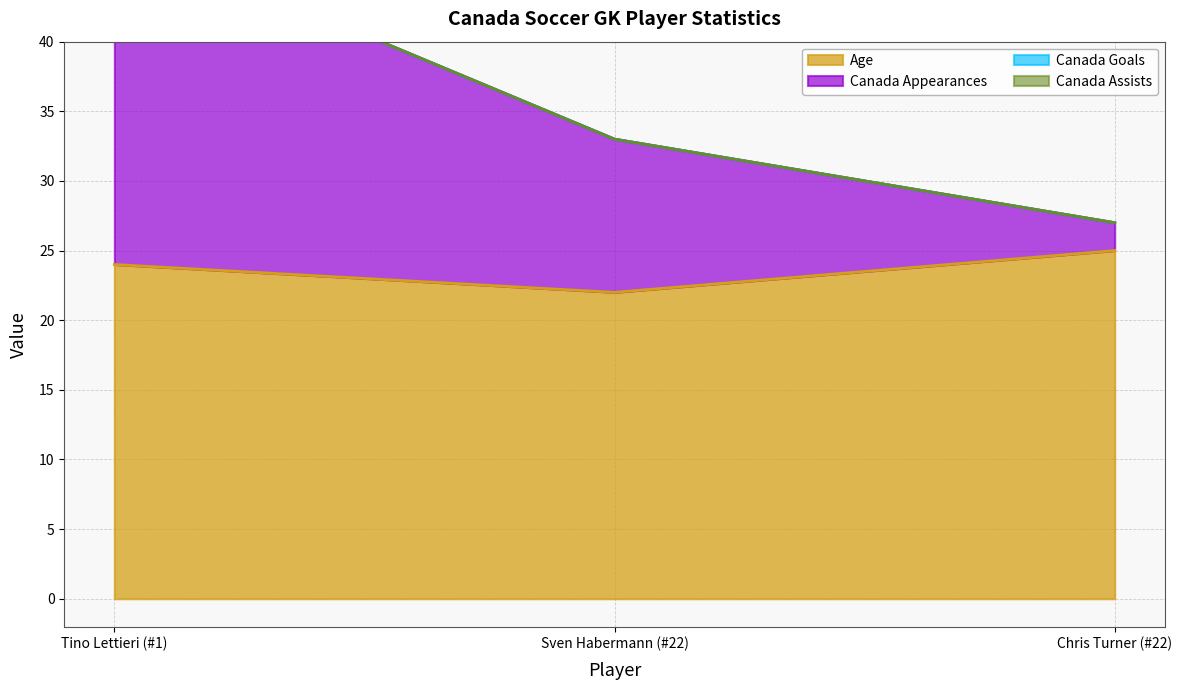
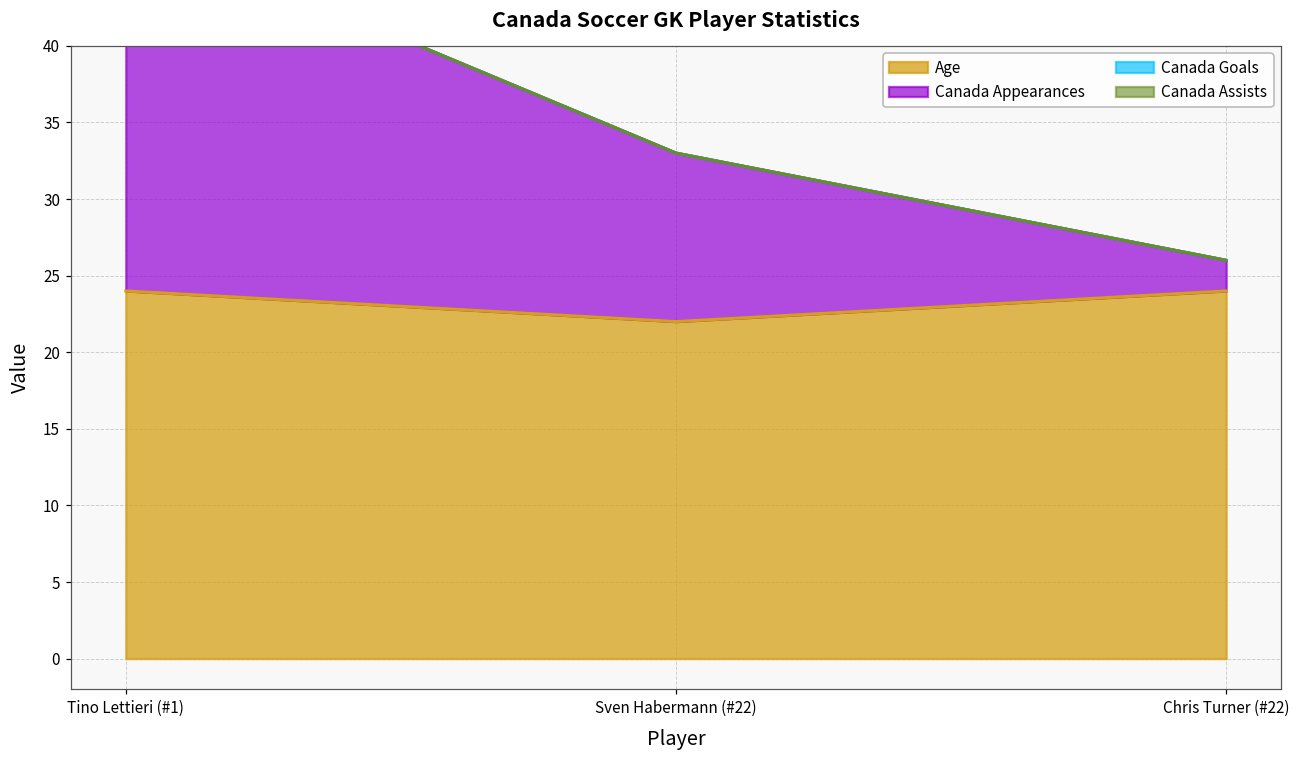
Age, Chris Turner (#22): 25 -> 24
